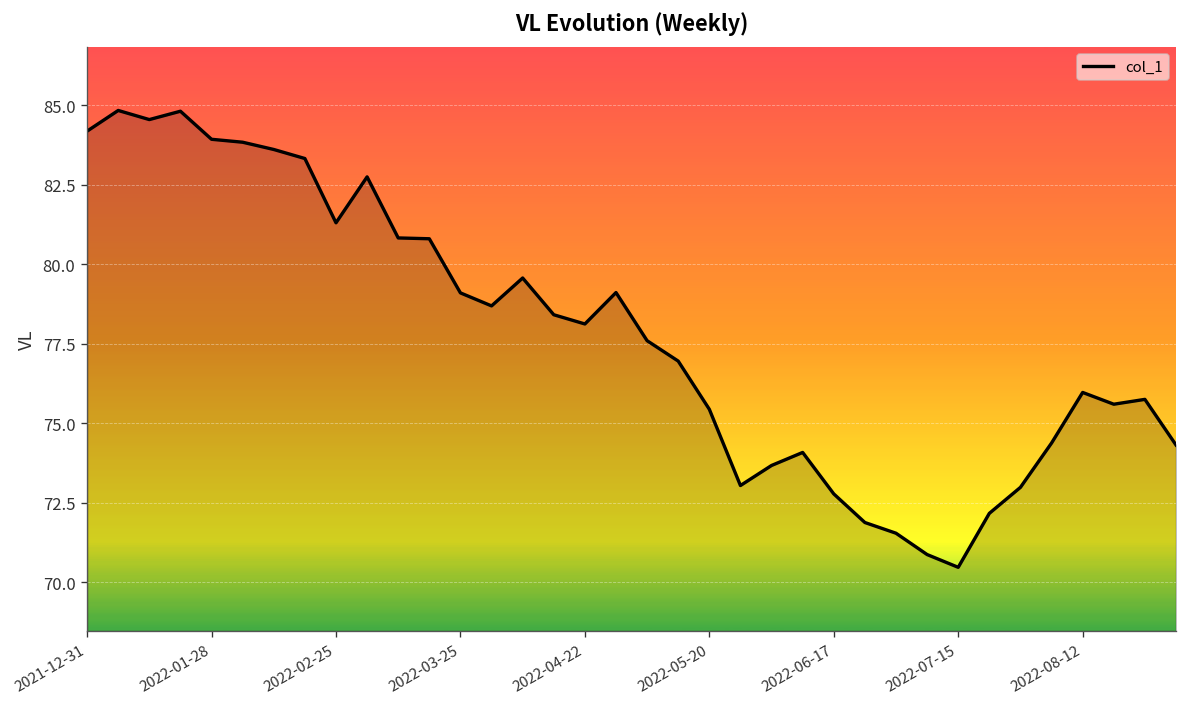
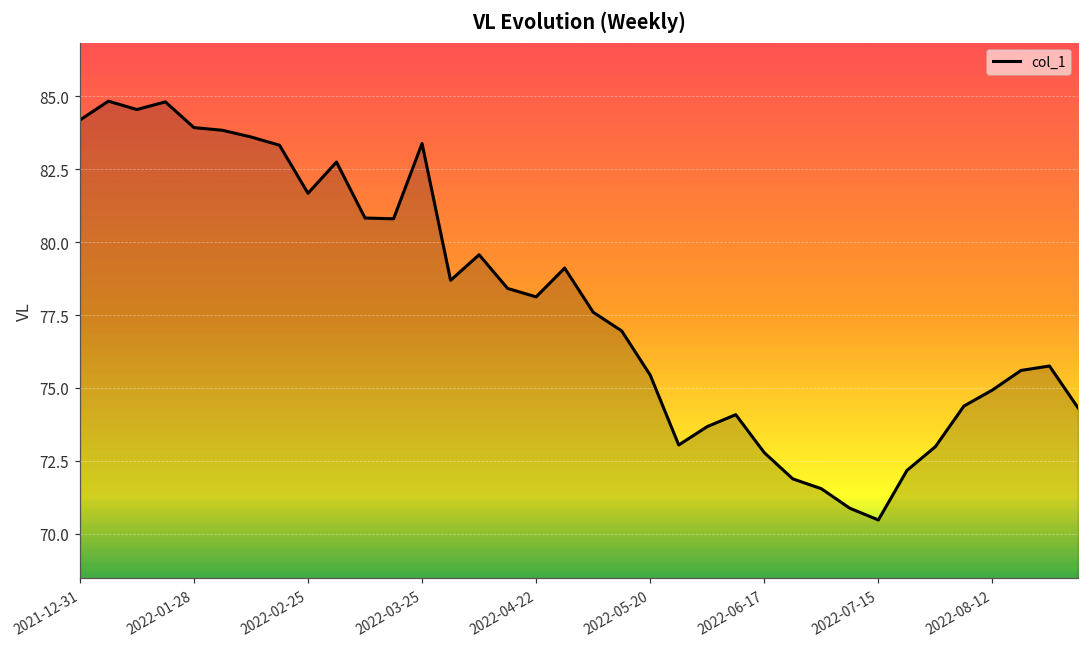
2022-02-25: 81.3 -> 81.7
2022-03-25: 79.1 -> 83.4
2022-08-12: 76.0 -> 74.9
